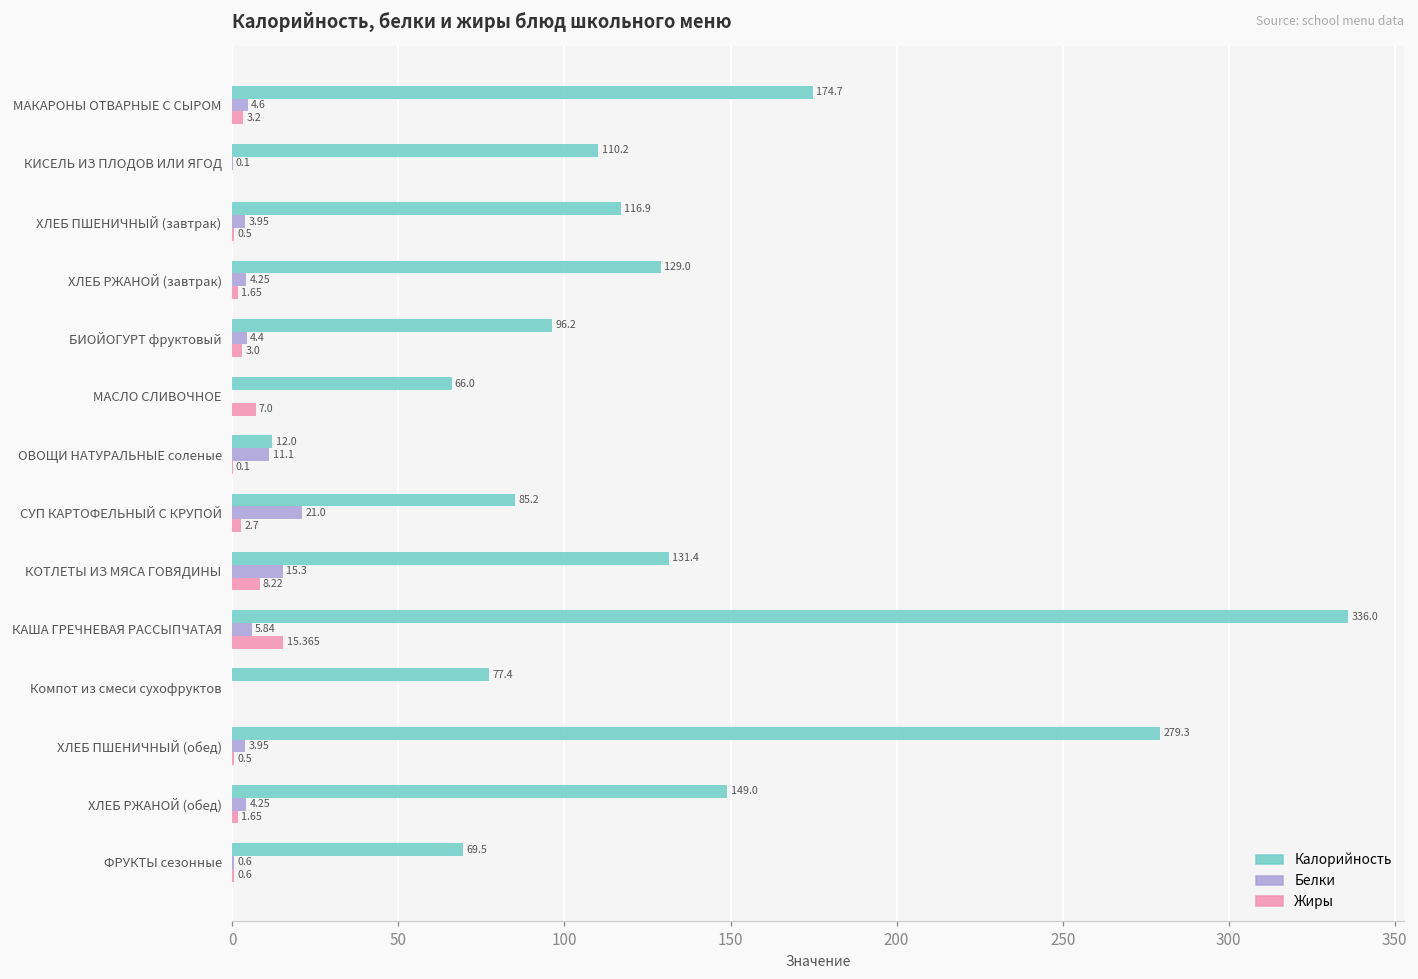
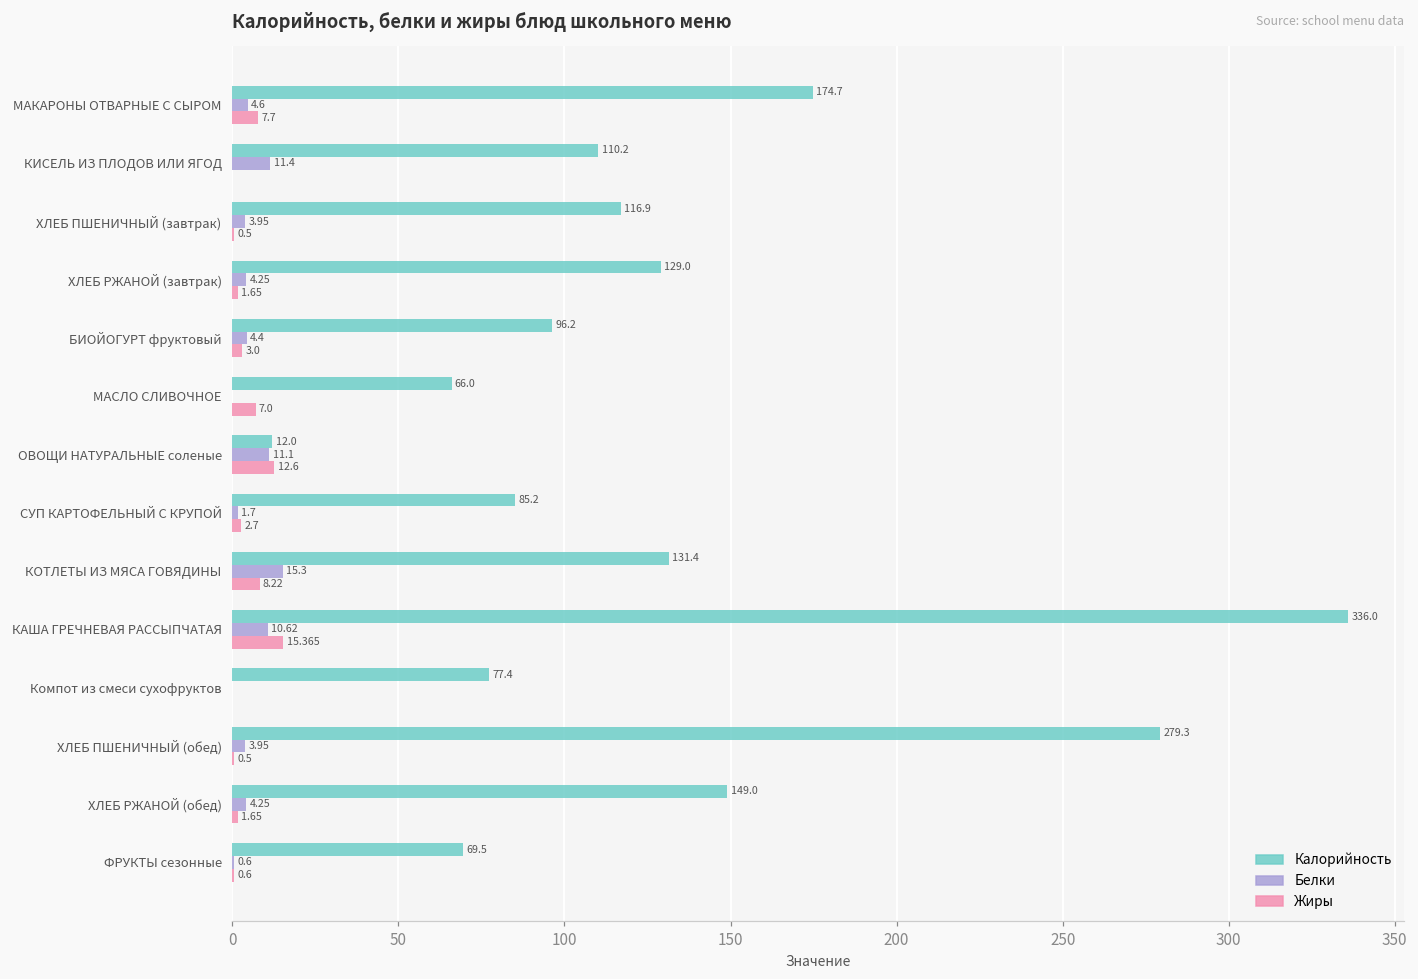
Жиры, МАКАРОНЫ ОТВАРНЫЕ С СЫРОМ: 3.2 -> 7.7
Белки, КИСЕЛЬ ИЗ ПЛОДОВ ИЛИ ЯГОД: 0.1 -> 11.4
Жиры, ОВОЩИ НАТУРАЛЬНЫЕ соленые: 0.1 -> 12.6
Белки, СУП КАРТОФЕЛЬНЫЙ С КРУПОЙ: 21.0 -> 1.7
Белки, КАША ГРЕЧНЕВАЯ РАССЫПЧАТАЯ: 5.84 -> 10.62
